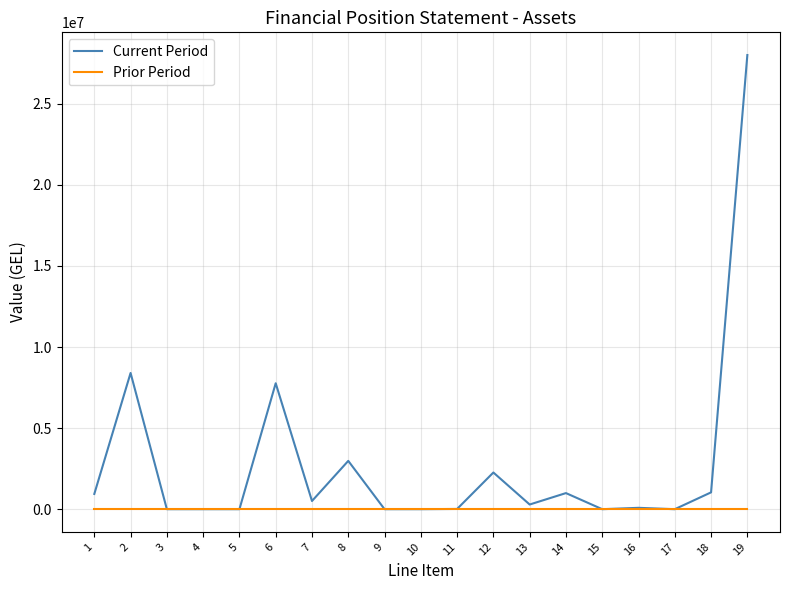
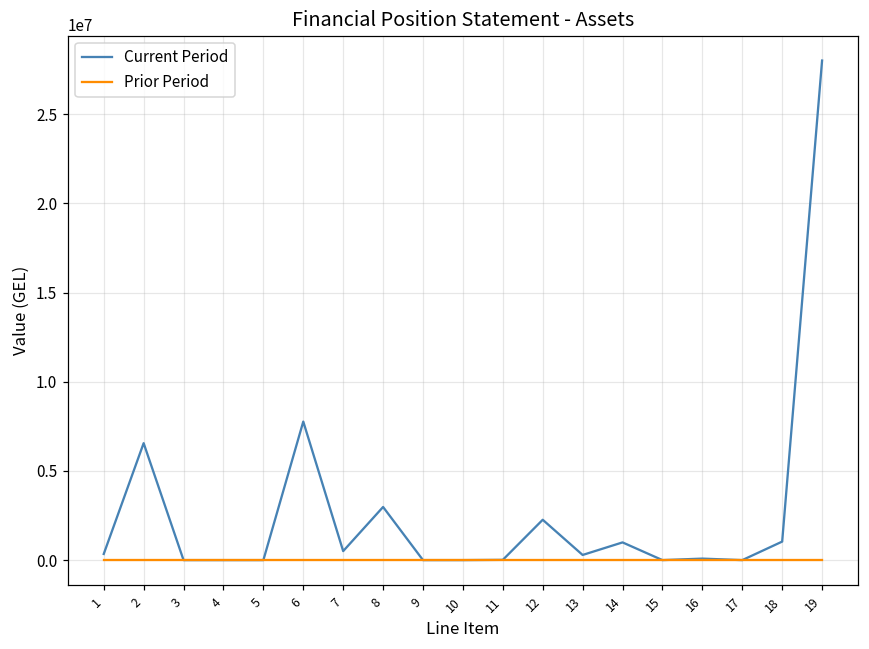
Current Period, 1: 900000 -> 300000
Current Period, 2: 8400000 -> 6600000
